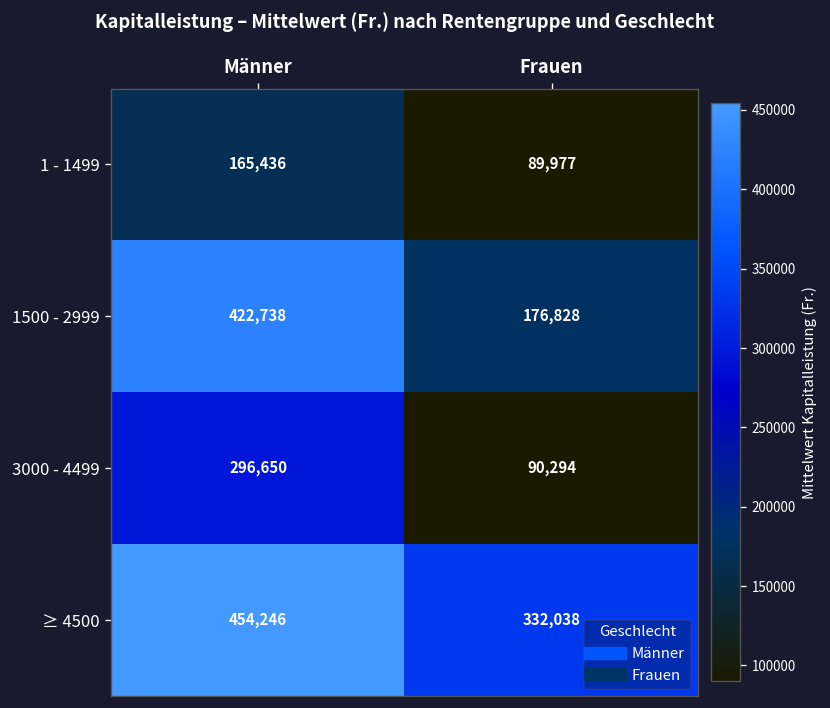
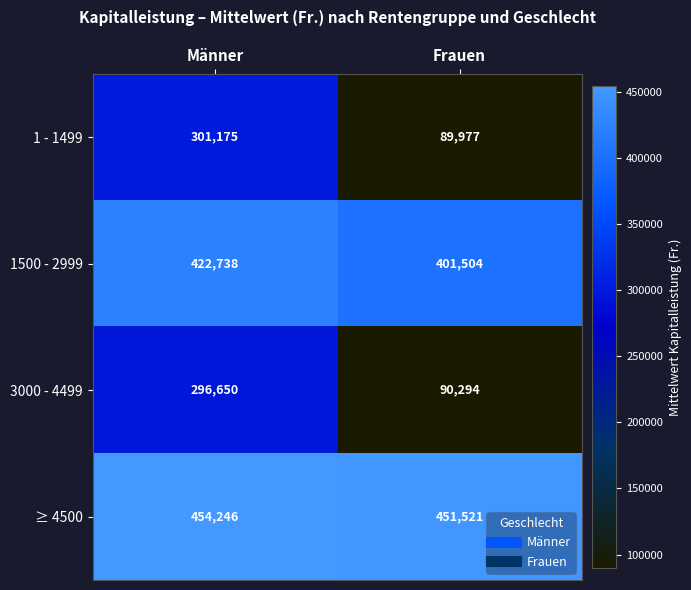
1 - 1499, Männer: 165,436 -> 301,175
1500 - 2999, Frauen: 176,828 -> 401,504
≥ 4500, Frauen: 332,038 -> 451,521
